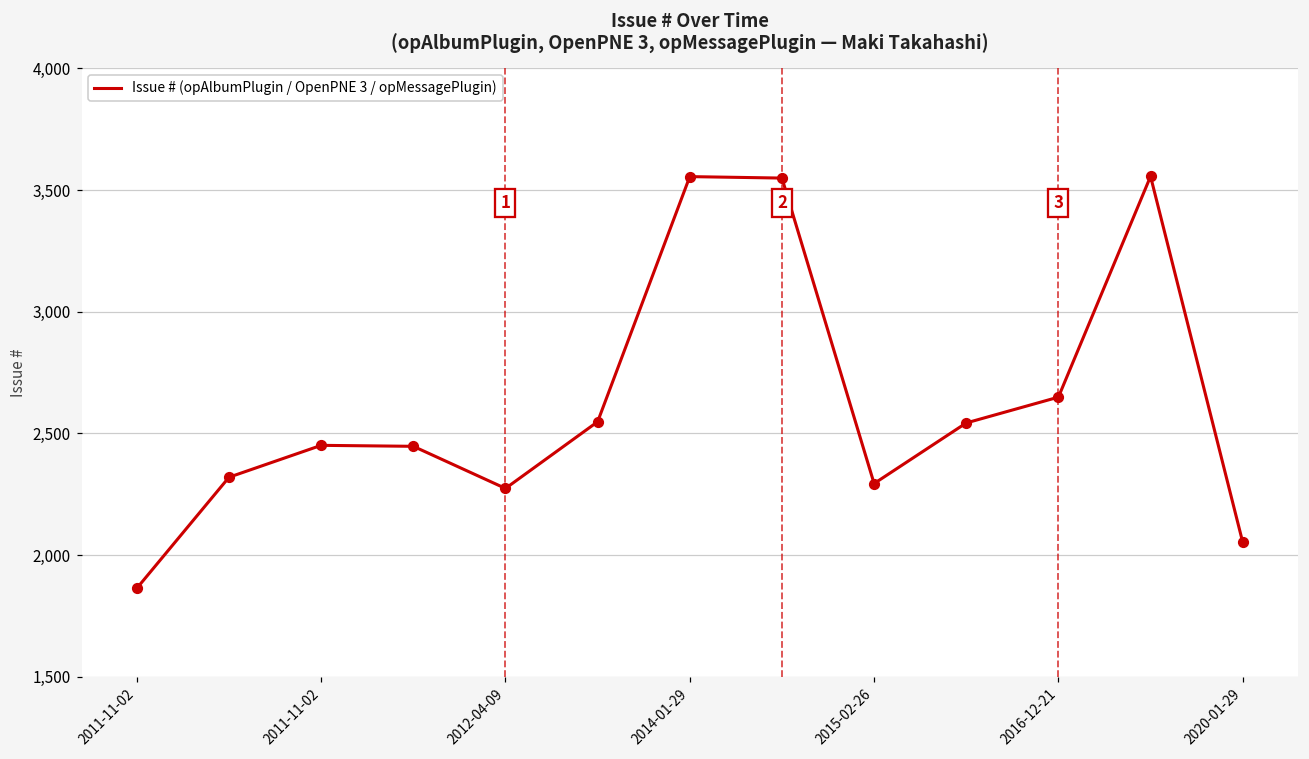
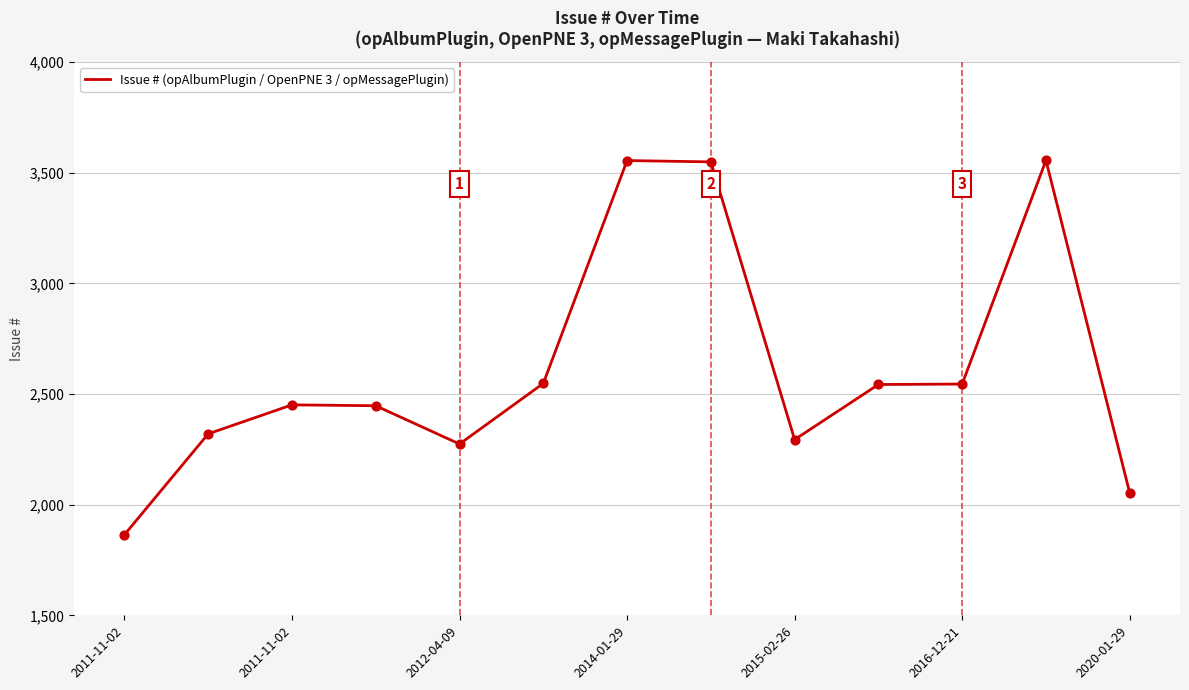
2016-12-21: 2,650 -> 2,550
